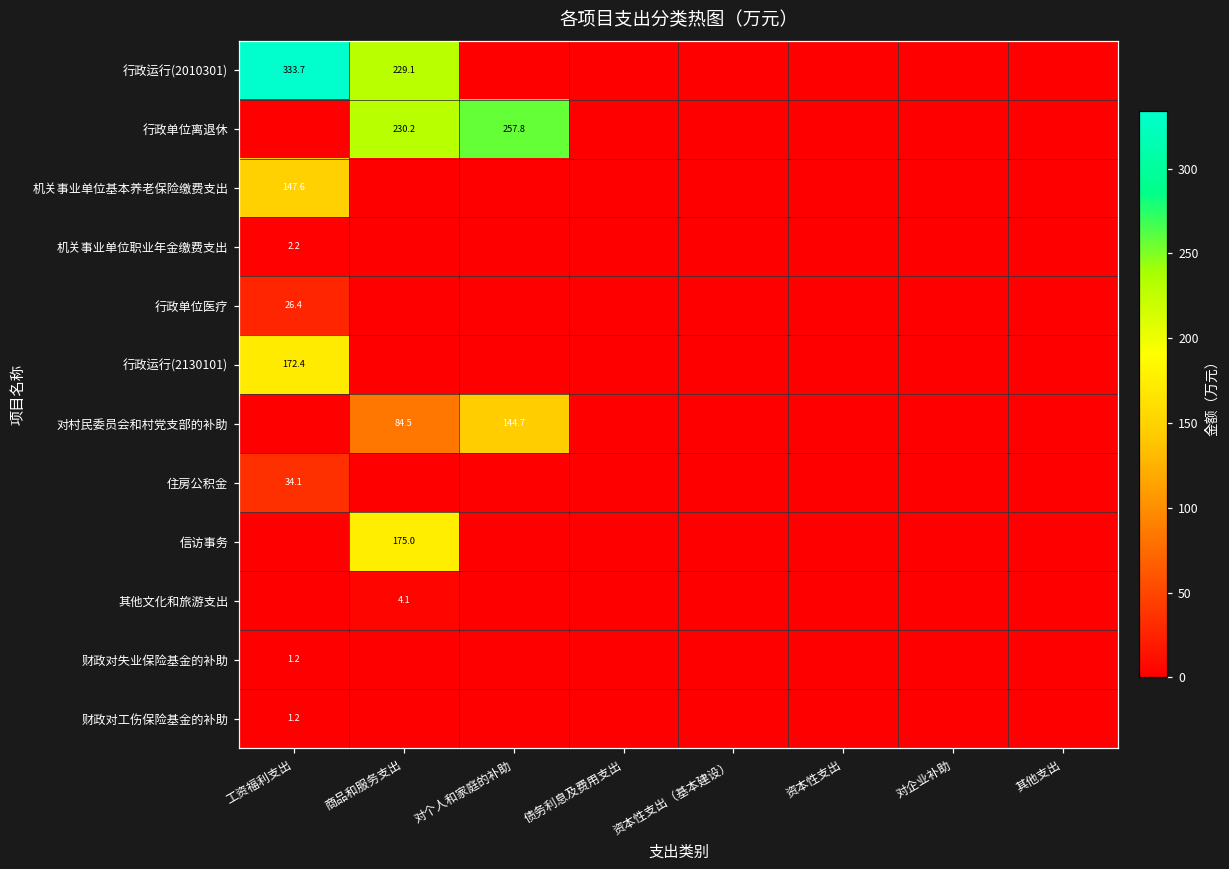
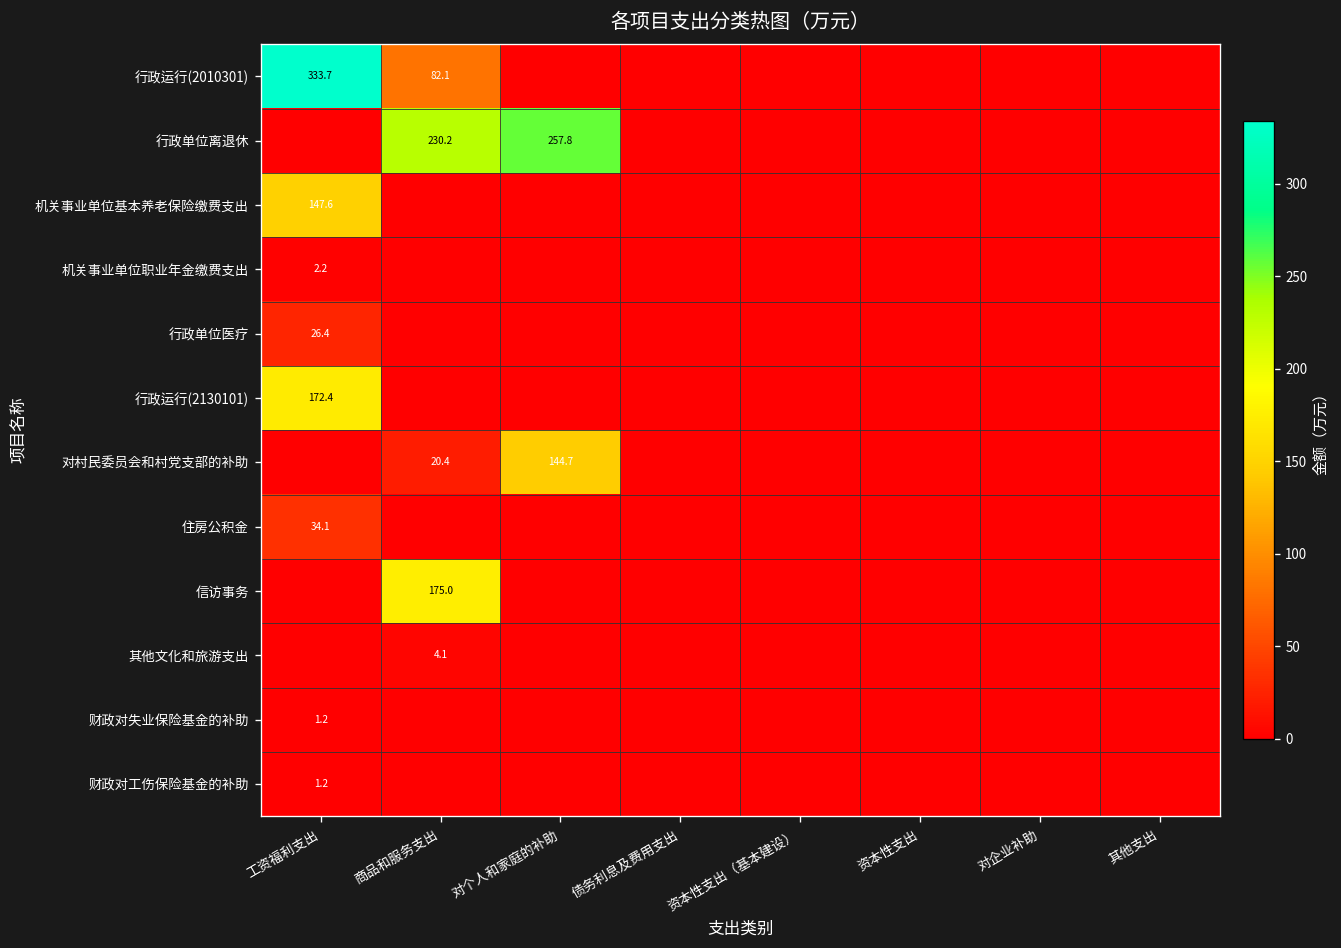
行政运行(2010301), 商品和服务支出: 229.1 -> 82.1
对村民委员会和村党支部的补助, 商品和服务支出: 84.5 -> 20.4
